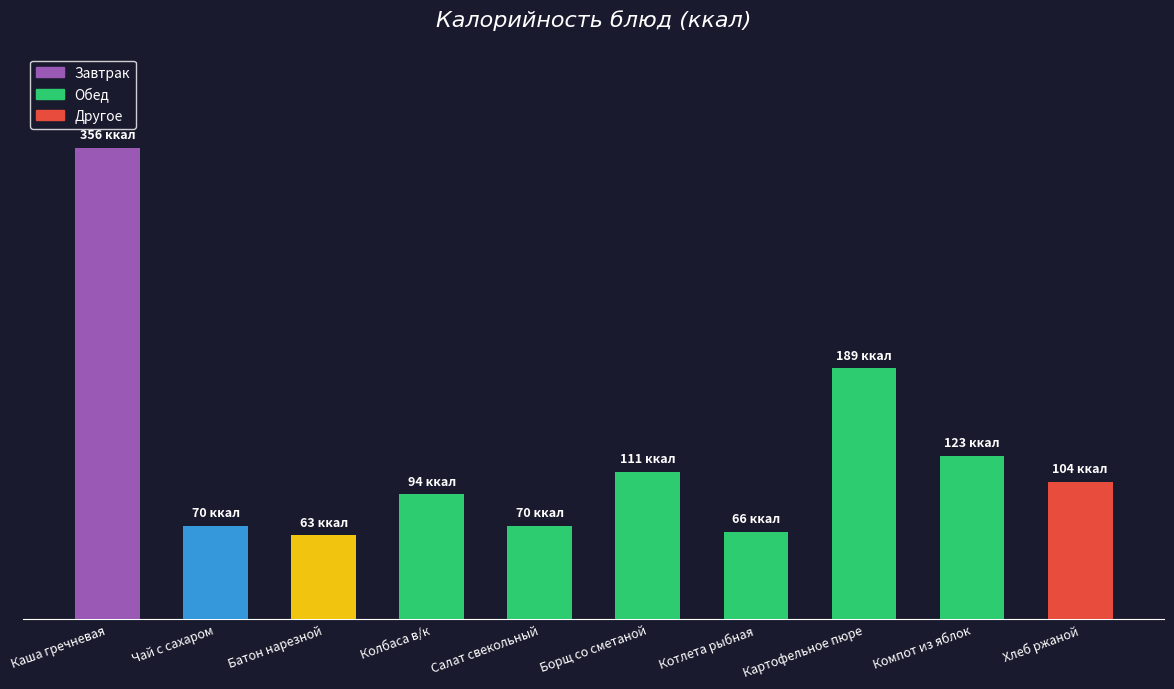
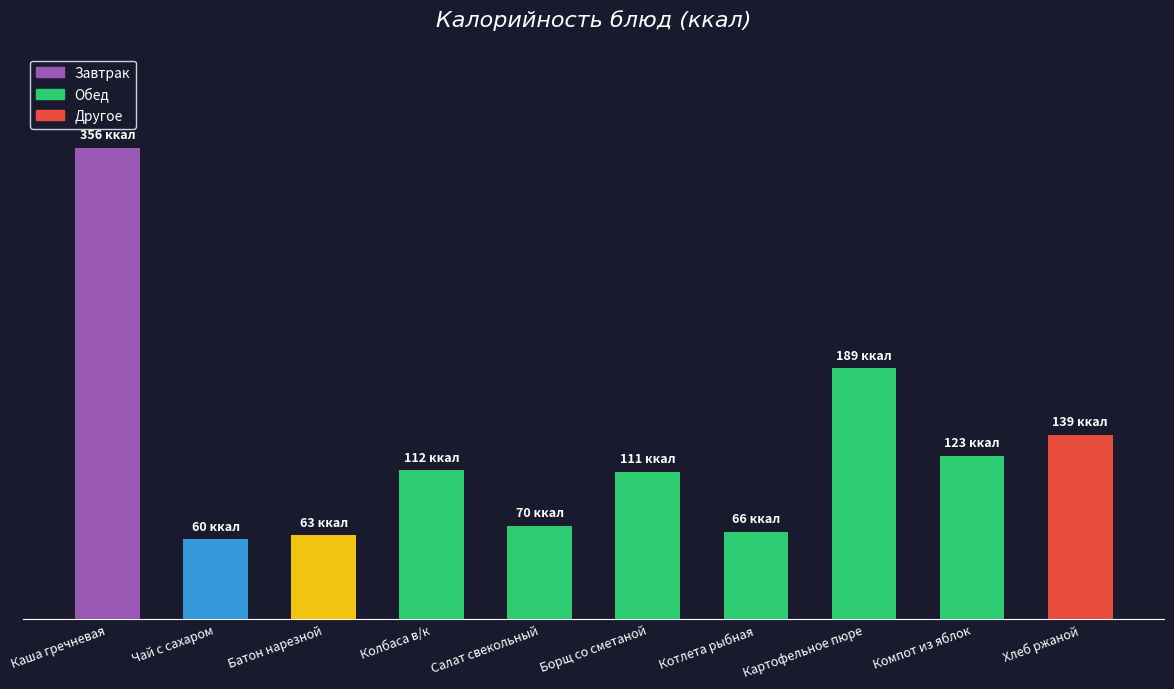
Чай с сахаром: 70 -> 60
Колбаса в/к: 94 -> 112
Хлеб ржаной: 104 -> 139
